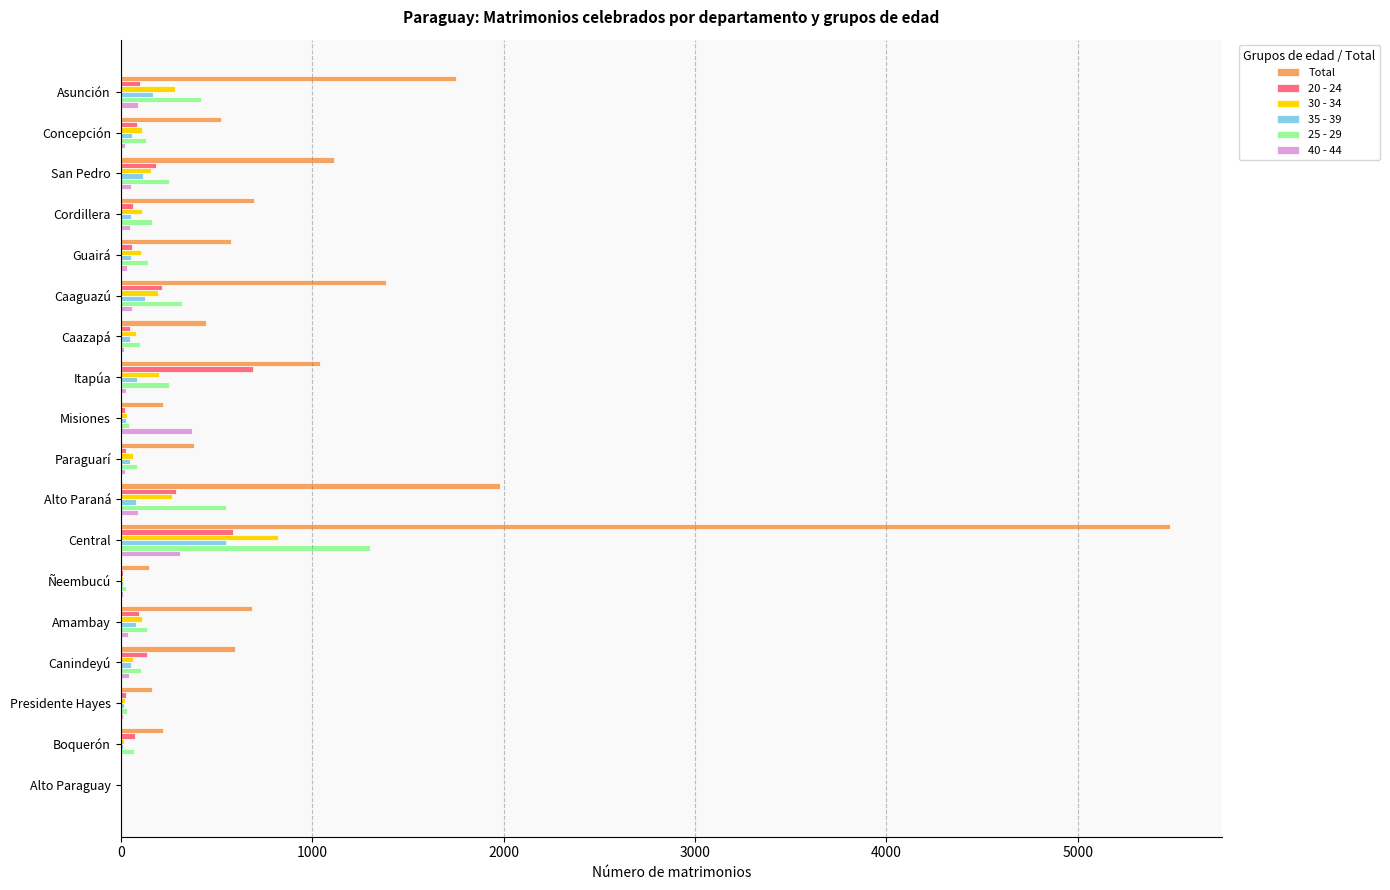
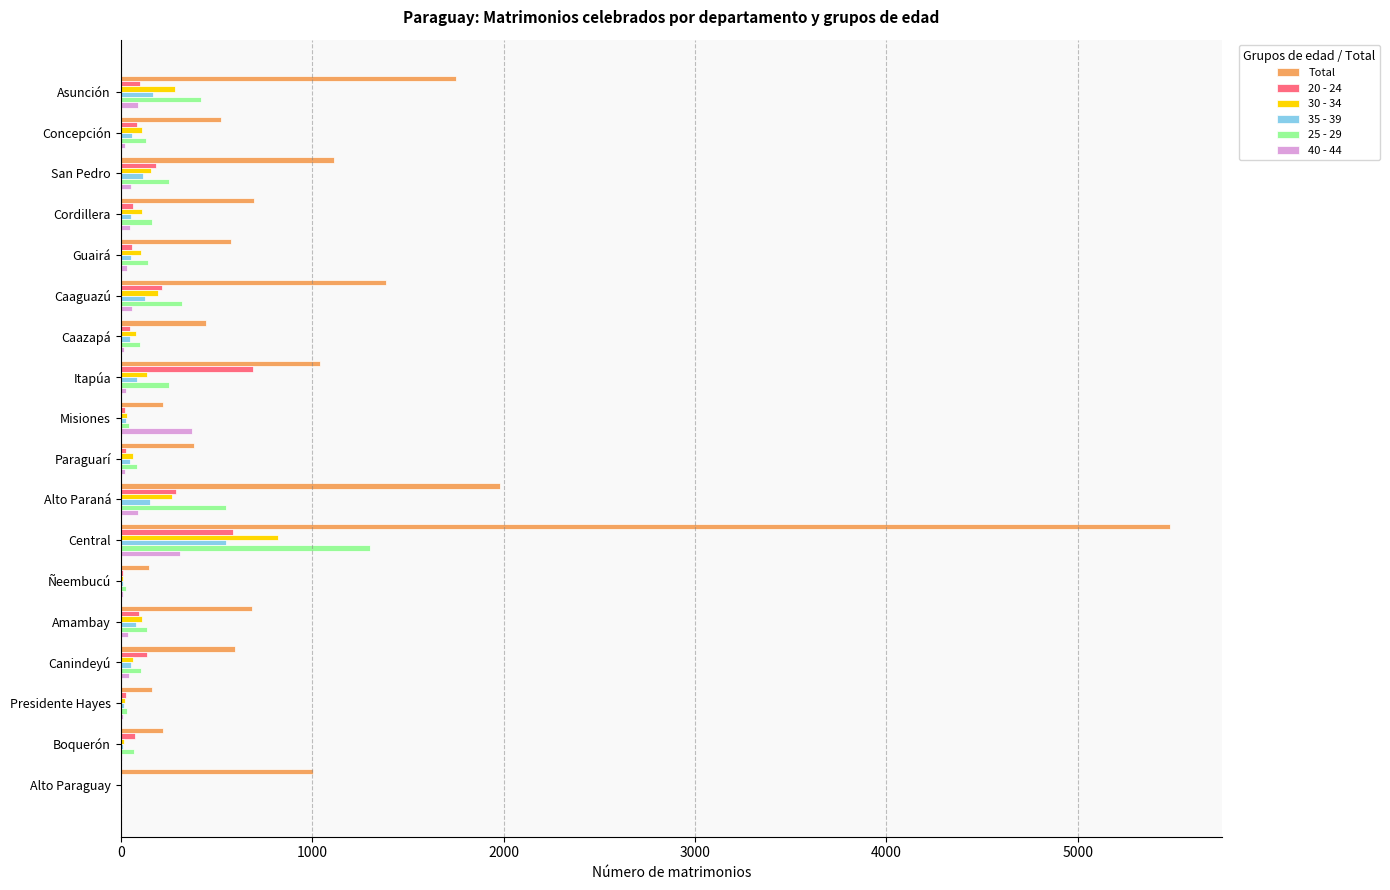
30 - 34, Itapúa: 200 -> 140
35 - 39, Alto Paraná: 80 -> 150
Total, Alto Paraguay: 0 -> 1010
